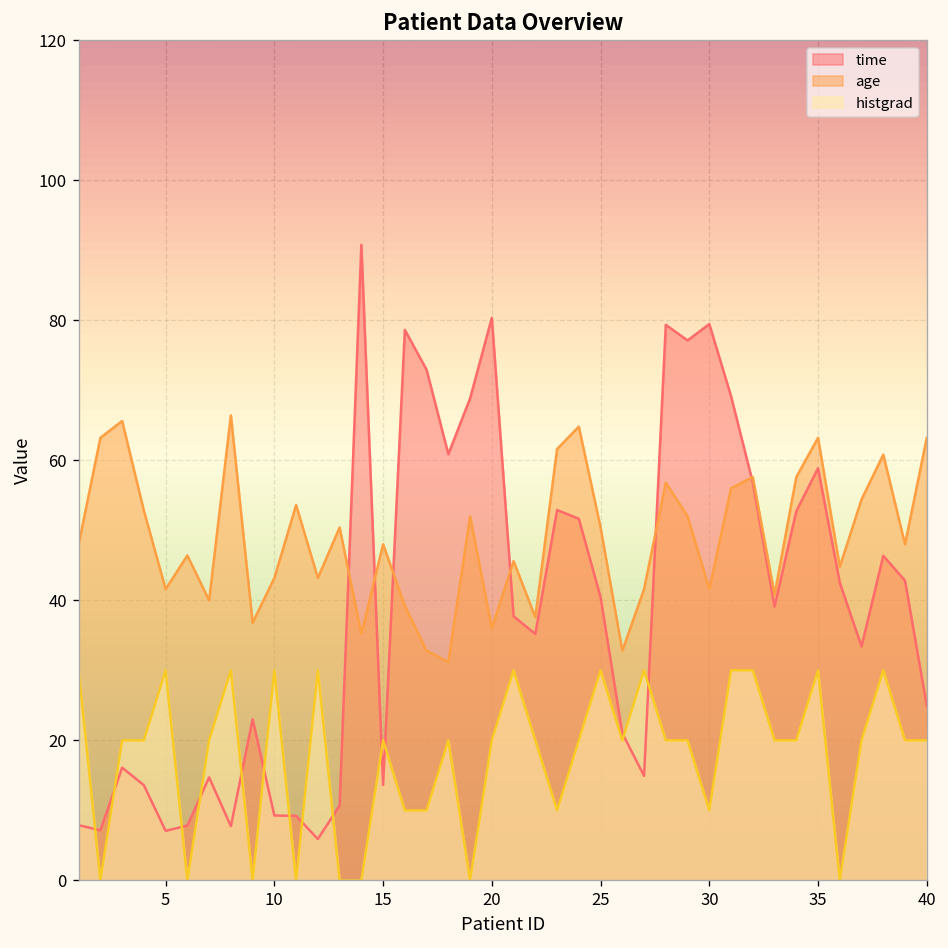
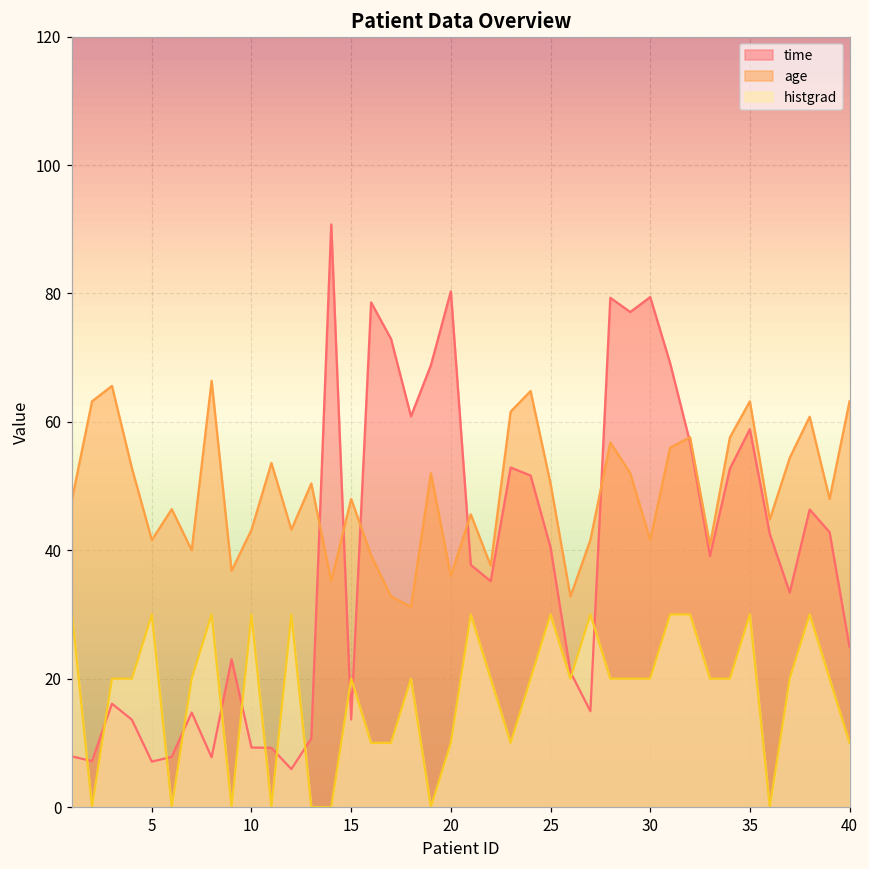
histgrad, 20: 20 -> 10
histgrad, 30: 10 -> 20
histgrad, 40: 20 -> 10
